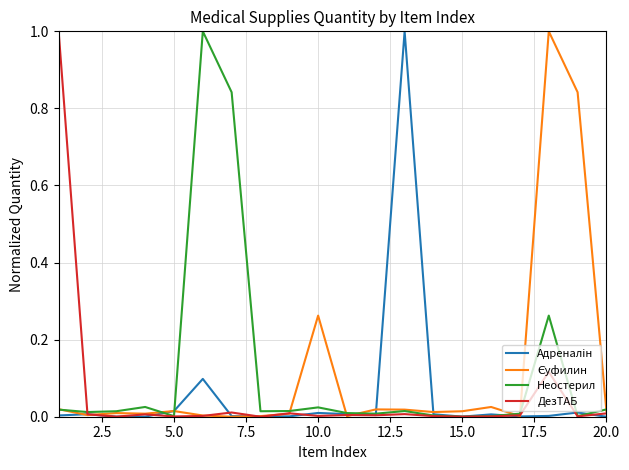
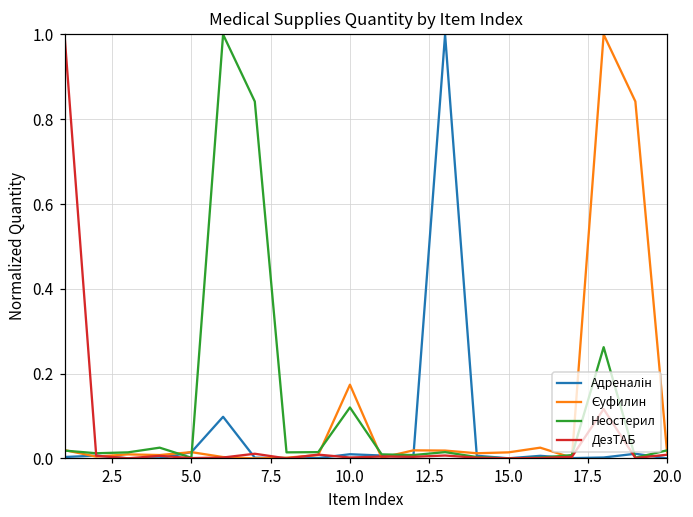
Єуфилин, 10.0: 0.26 -> 0.17
Неостерил, 10.0: 0.02 -> 0.12
